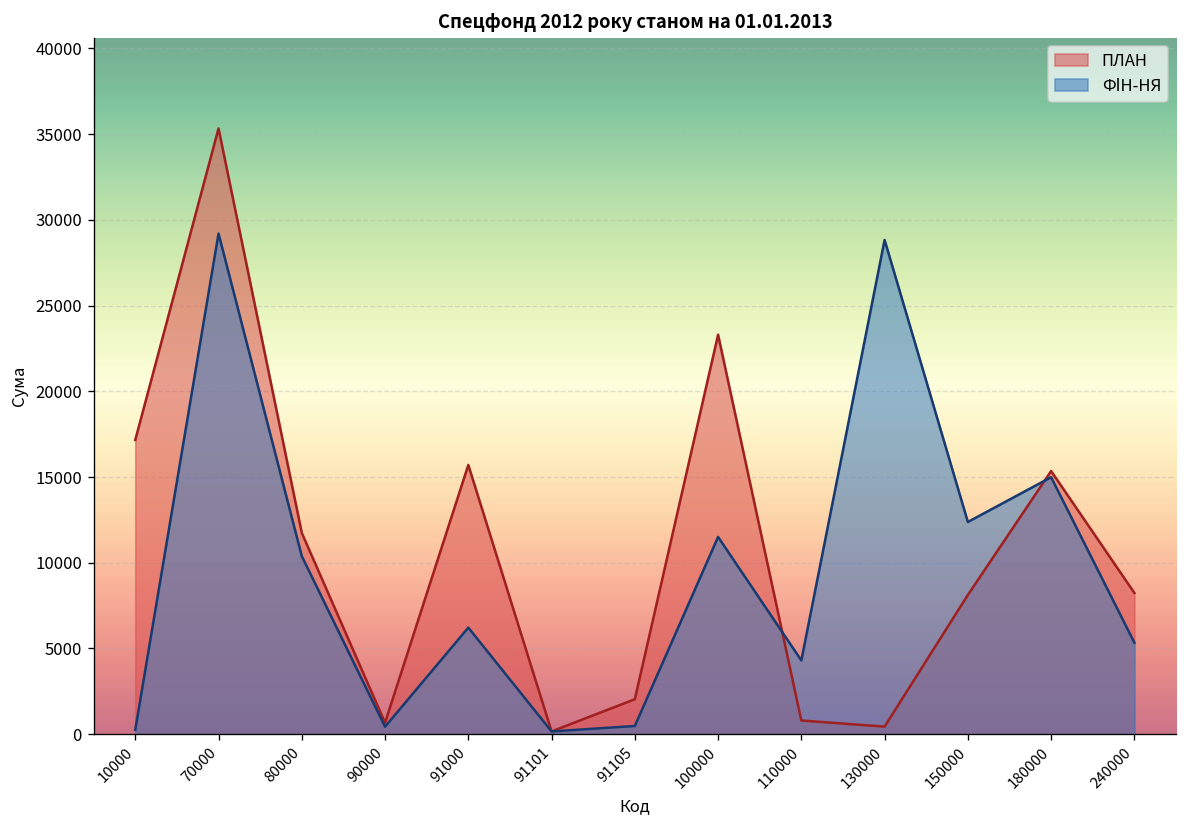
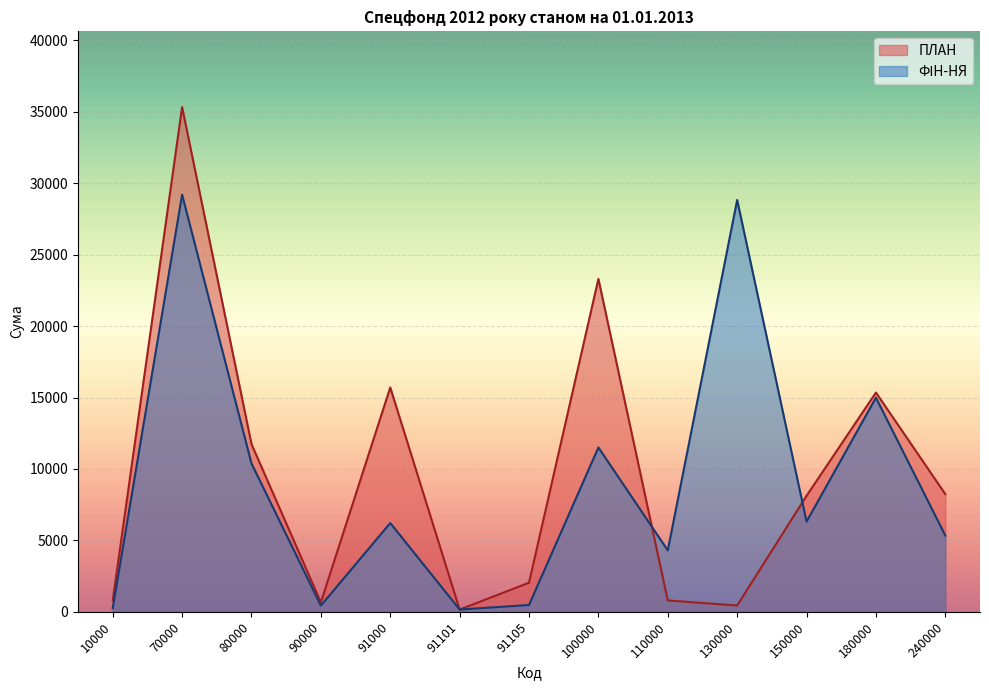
ПЛАН, 10000: 17200 -> 800
ФІН-НЯ, 150000: 12400 -> 6300
